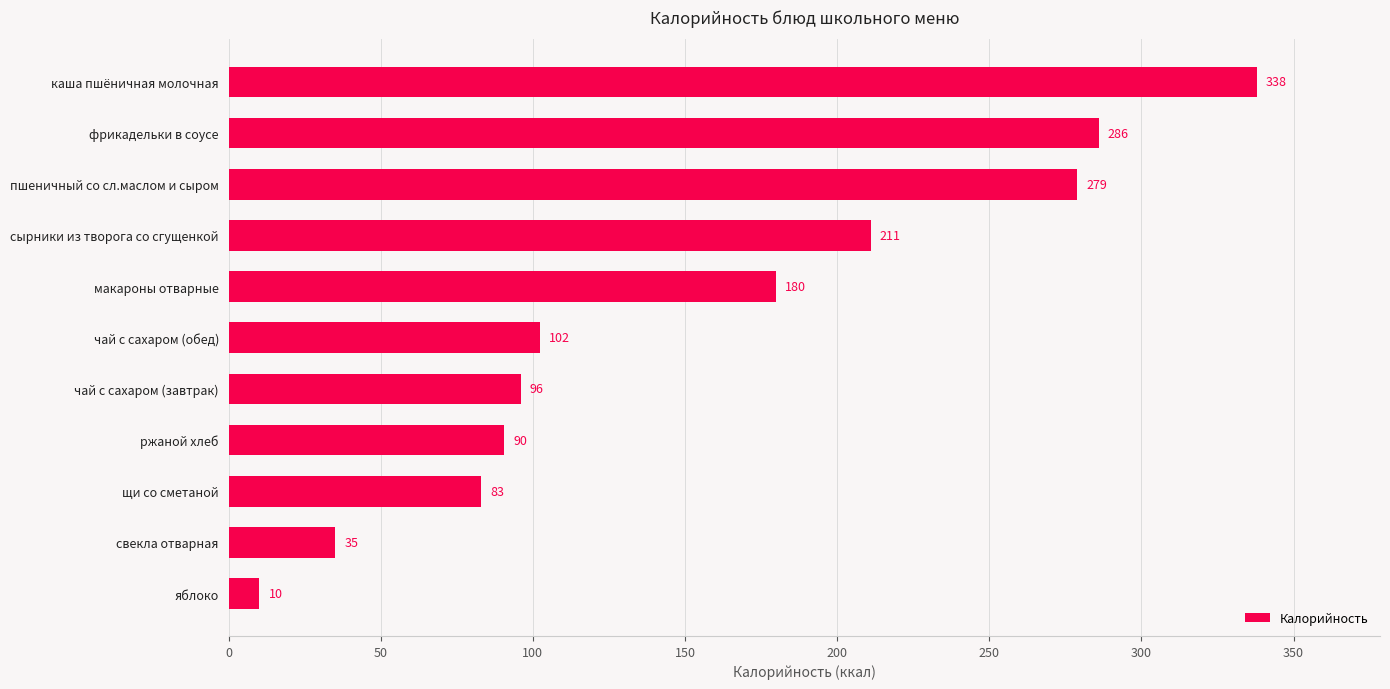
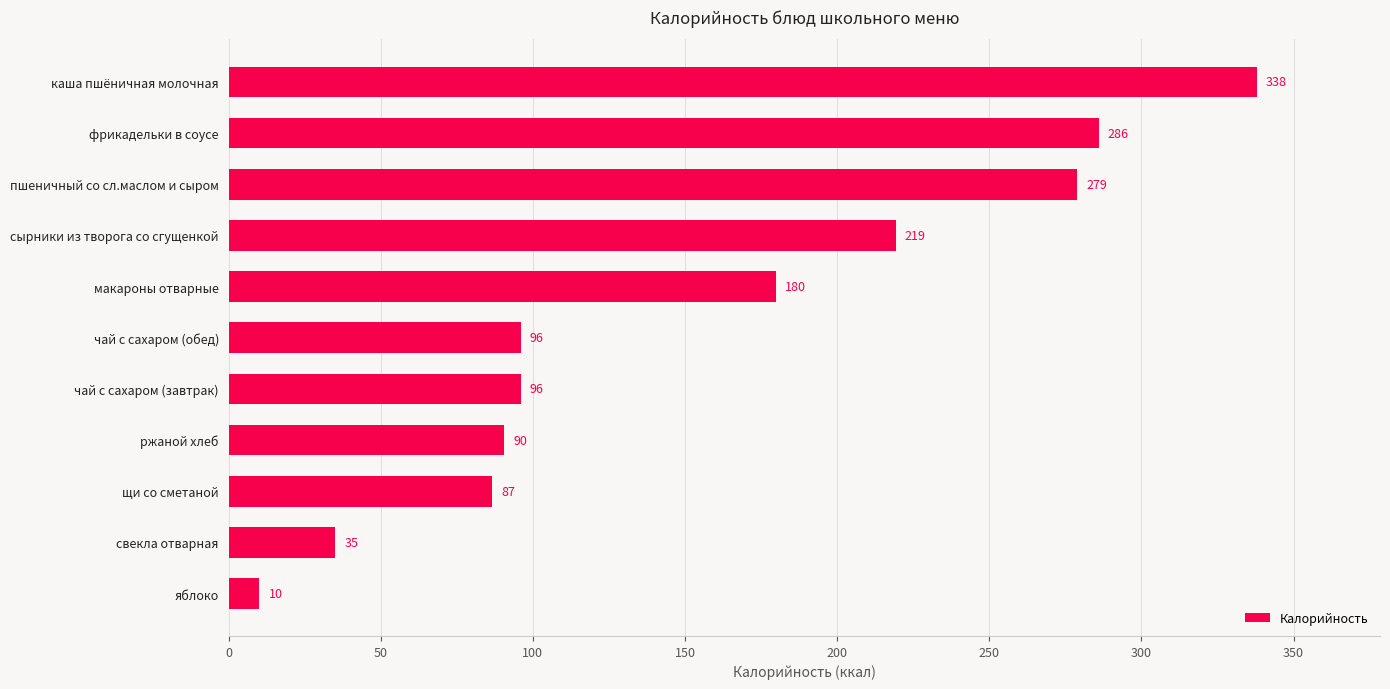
сырники из творога со сгущенкой: 211 -> 219
чай с сахаром (обед): 102 -> 96
щи со сметаной: 83 -> 87
